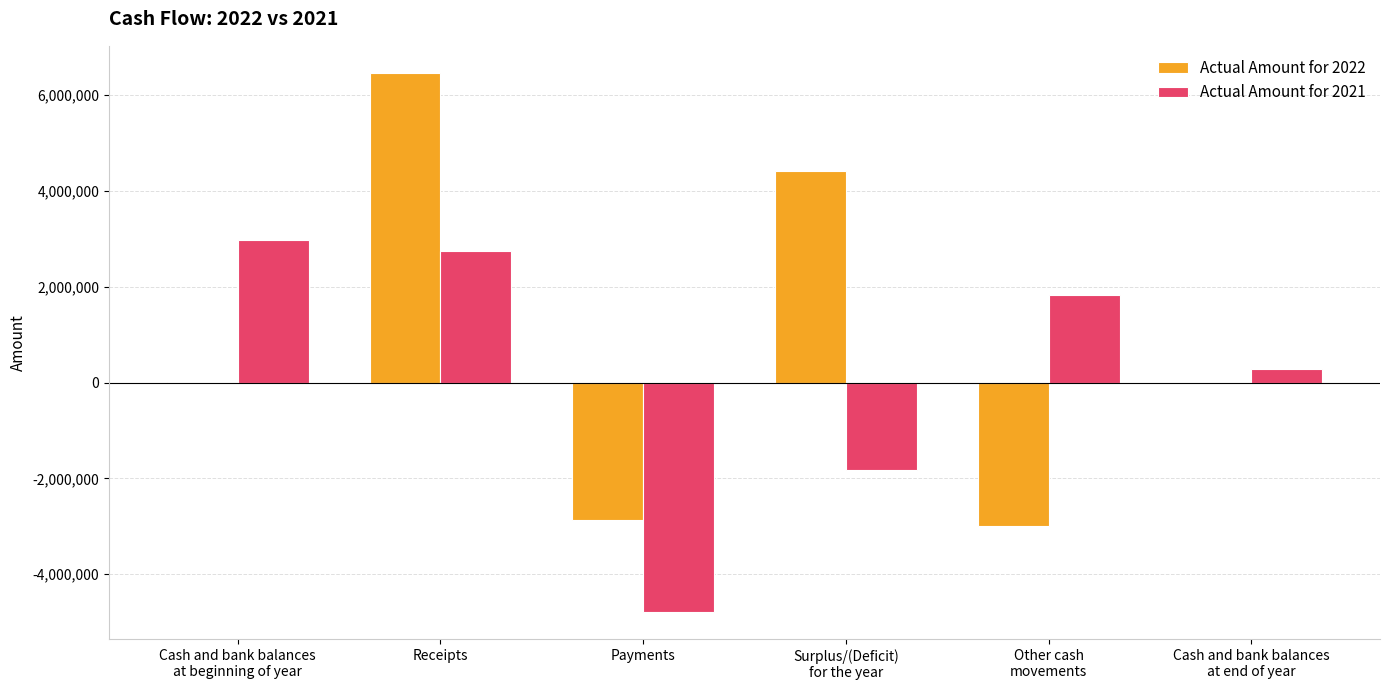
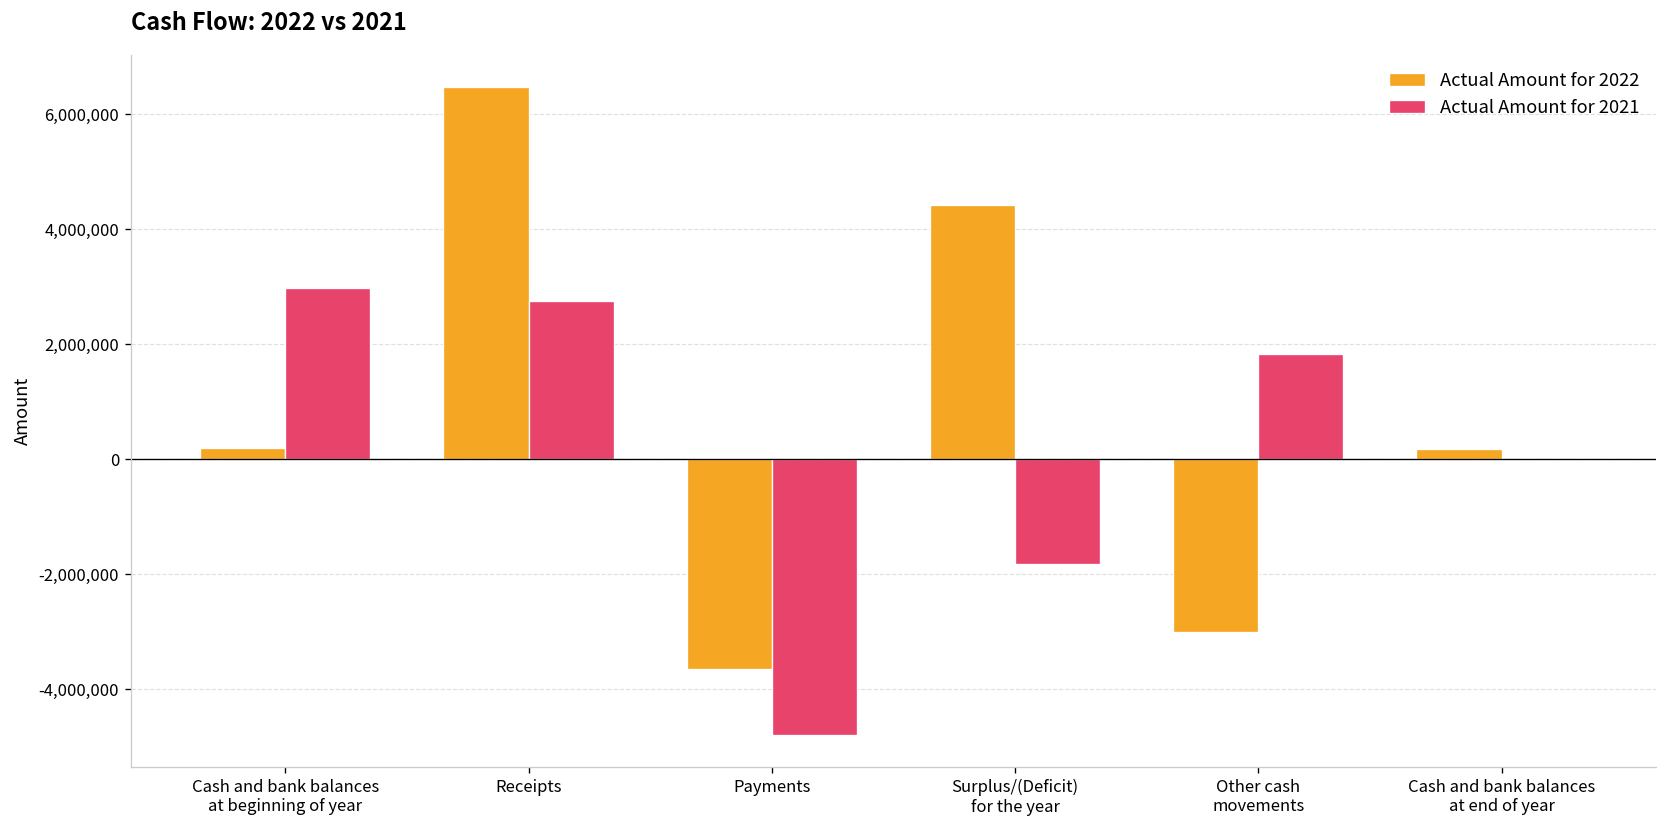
Actual Amount for 2022, Cash and bank balances at beginning of year: 0 -> 200,000
Actual Amount for 2022, Payments: -2,900,000 -> -3,600,000
Actual Amount for 2022, Cash and bank balances at end of year: 0 -> 200,000
Actual Amount for 2021, Cash and bank balances at end of year: 300,000 -> 0
